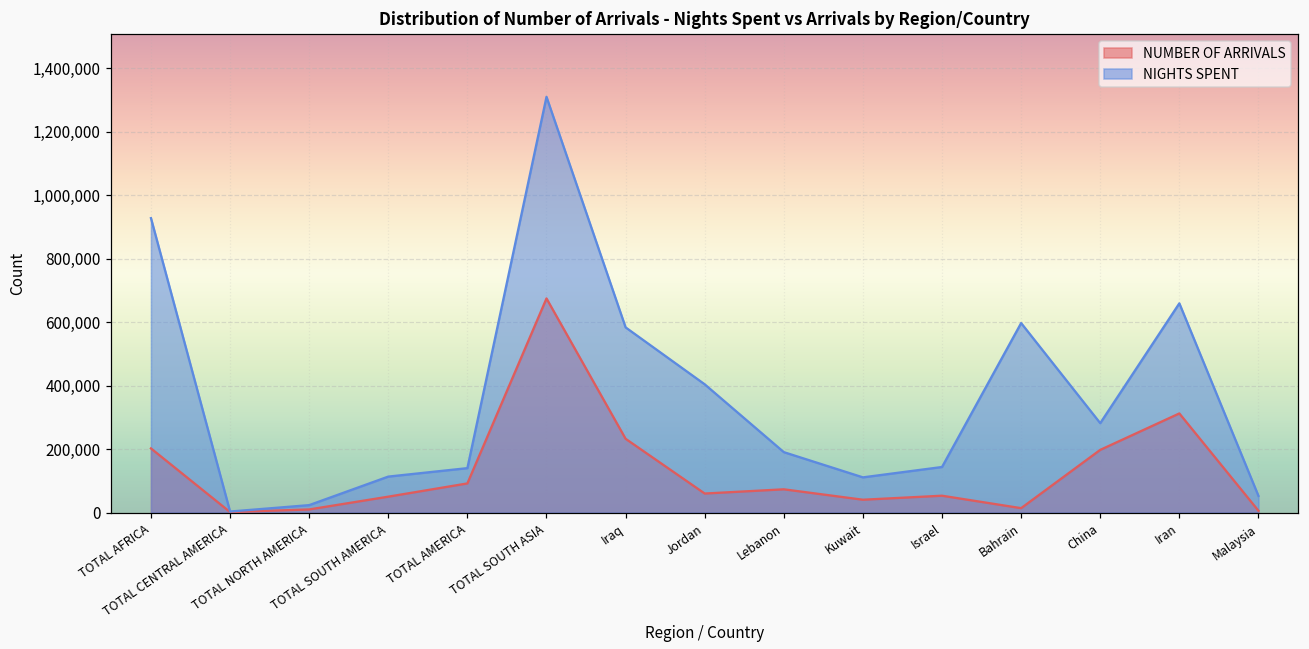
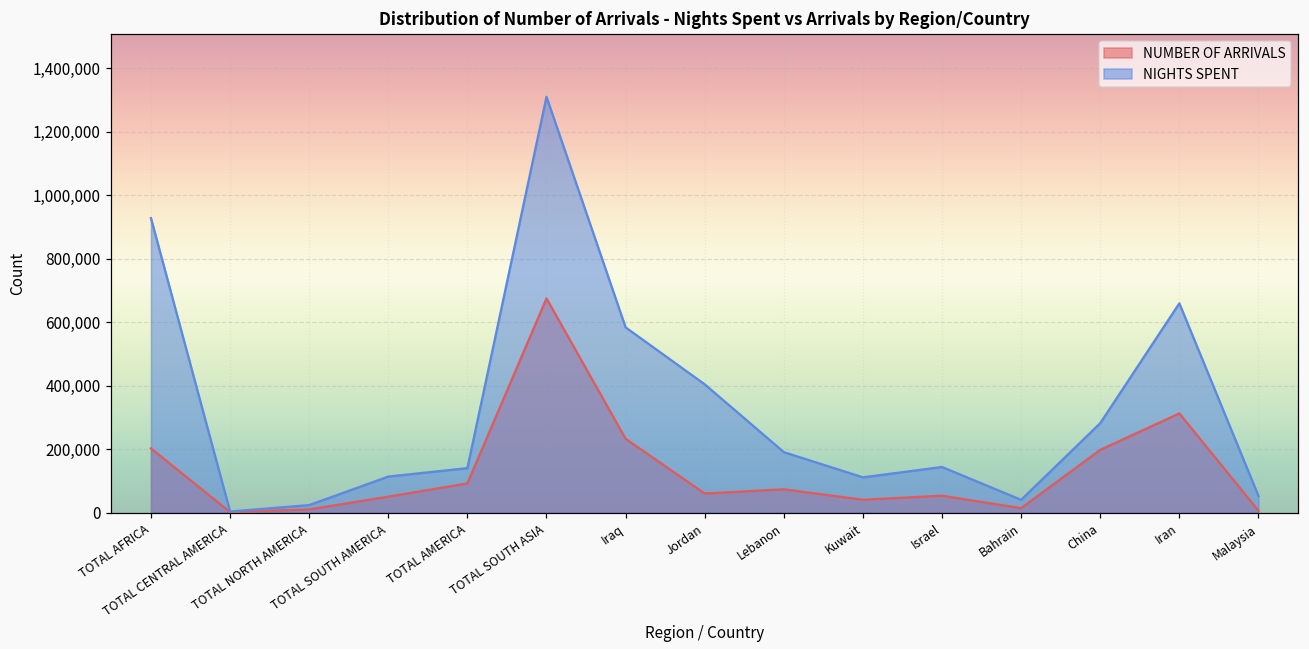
NIGHTS SPENT, Bahrain: 600,000 -> 40,000
